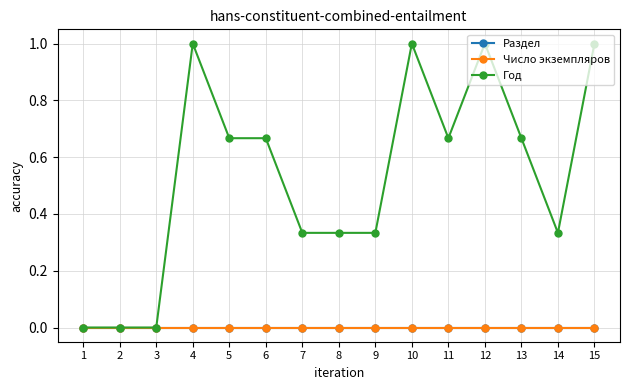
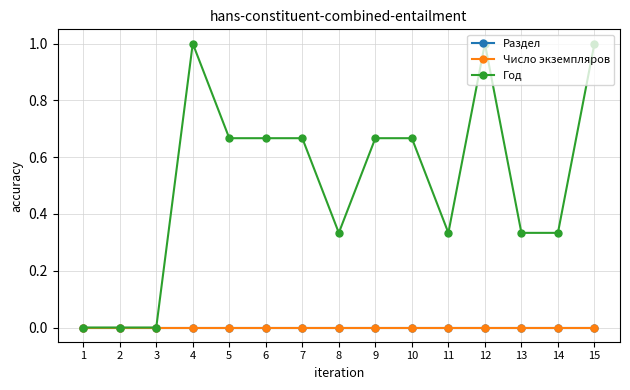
Год, 7: 0.33 -> 0.67
Год, 9: 0.33 -> 0.67
Год, 10: 1.00 -> 0.67
Год, 11: 0.67 -> 0.33
Год, 13: 0.67 -> 0.33
